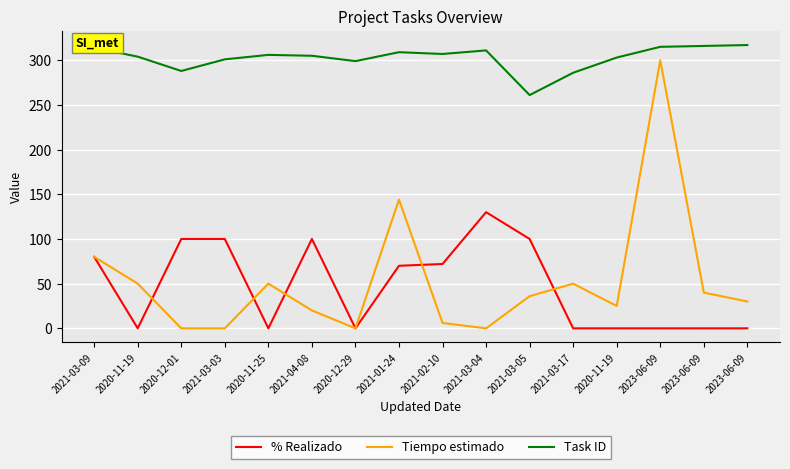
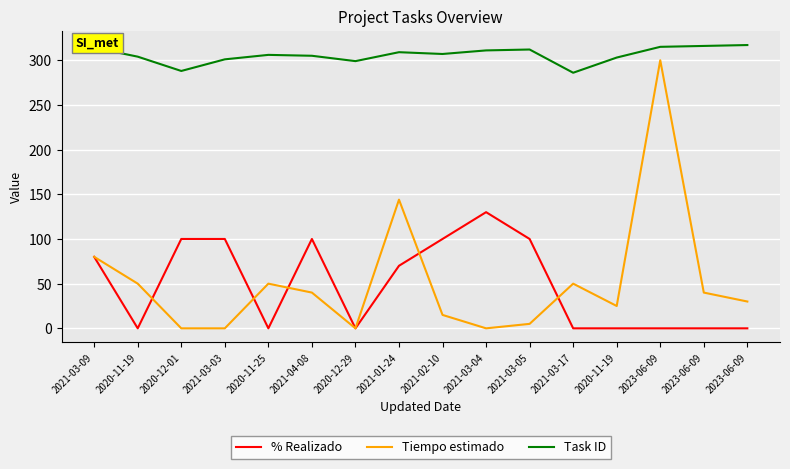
Tiempo estimado, 2021-04-08: 20 -> 40
% Realizado, 2021-02-10: 70 -> 100
Tiempo estimado, 2021-02-10: 10 -> 20
Tiempo estimado, 2021-03-05: 40 -> 10
Task ID, 2021-03-05: 260 -> 310
